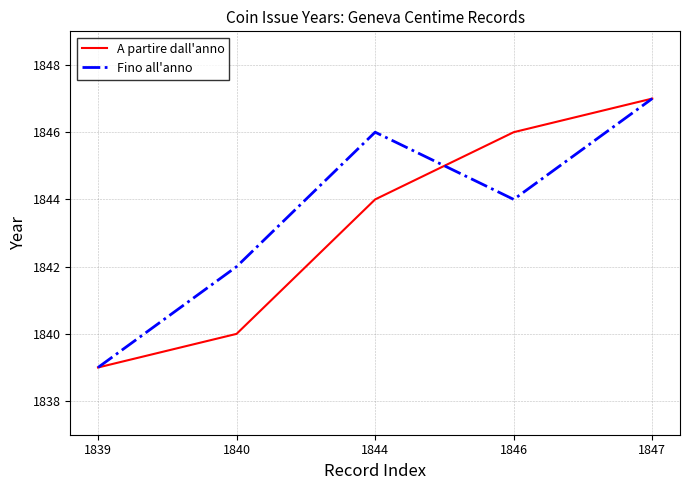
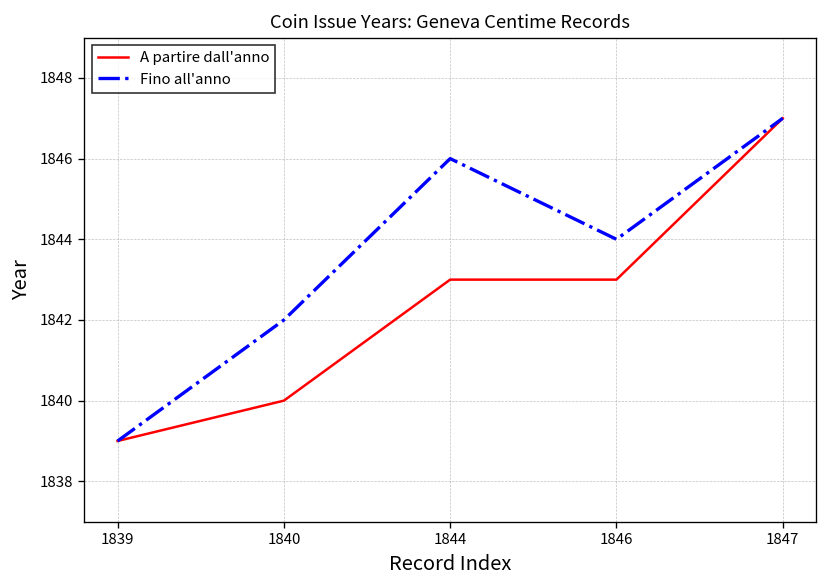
A partire dall'anno, 1844: 1844 -> 1843
A partire dall'anno, 1846: 1846 -> 1843
